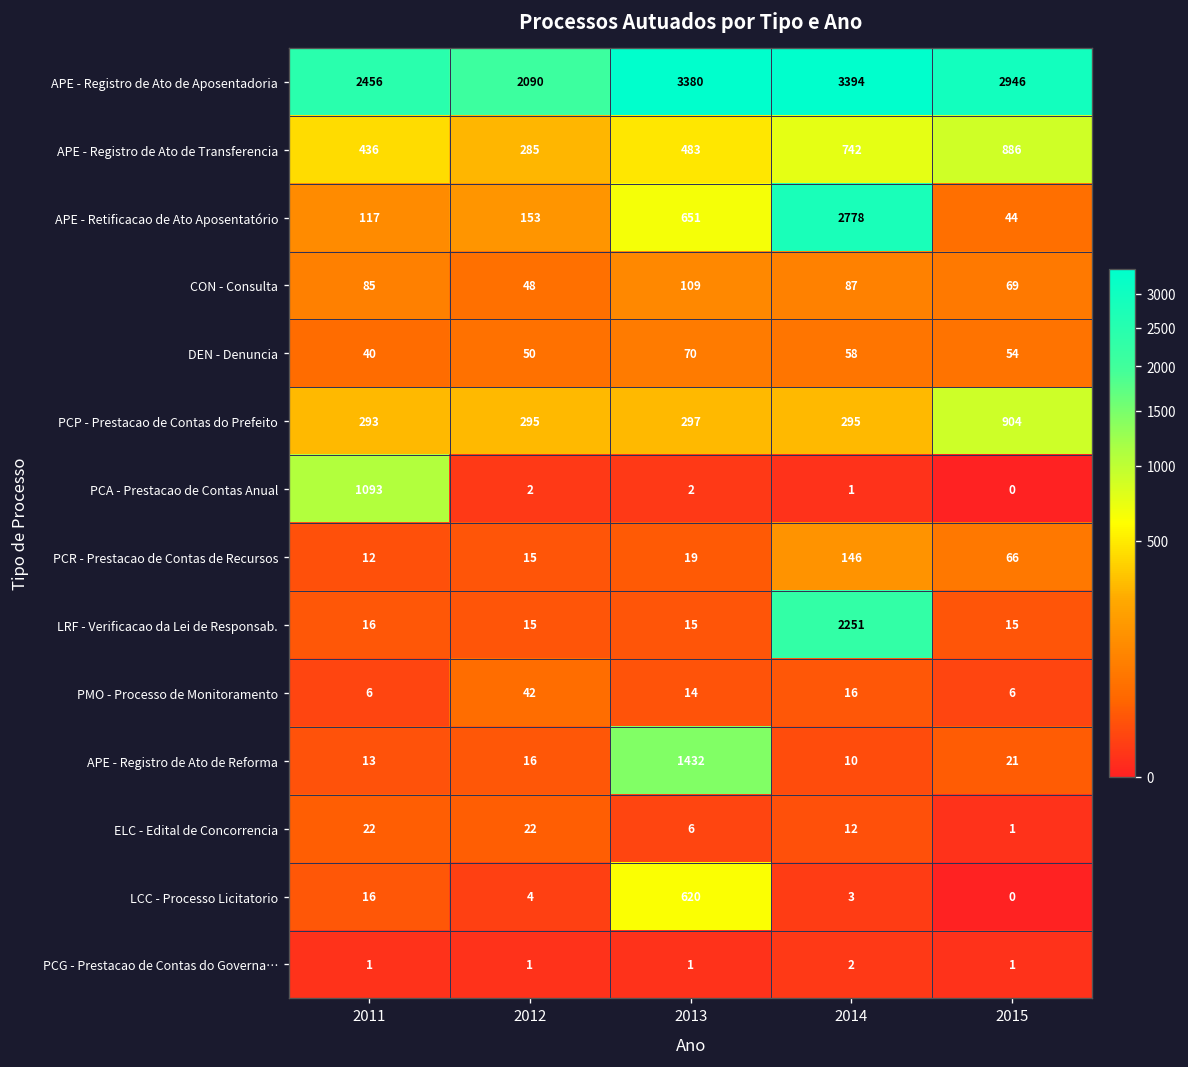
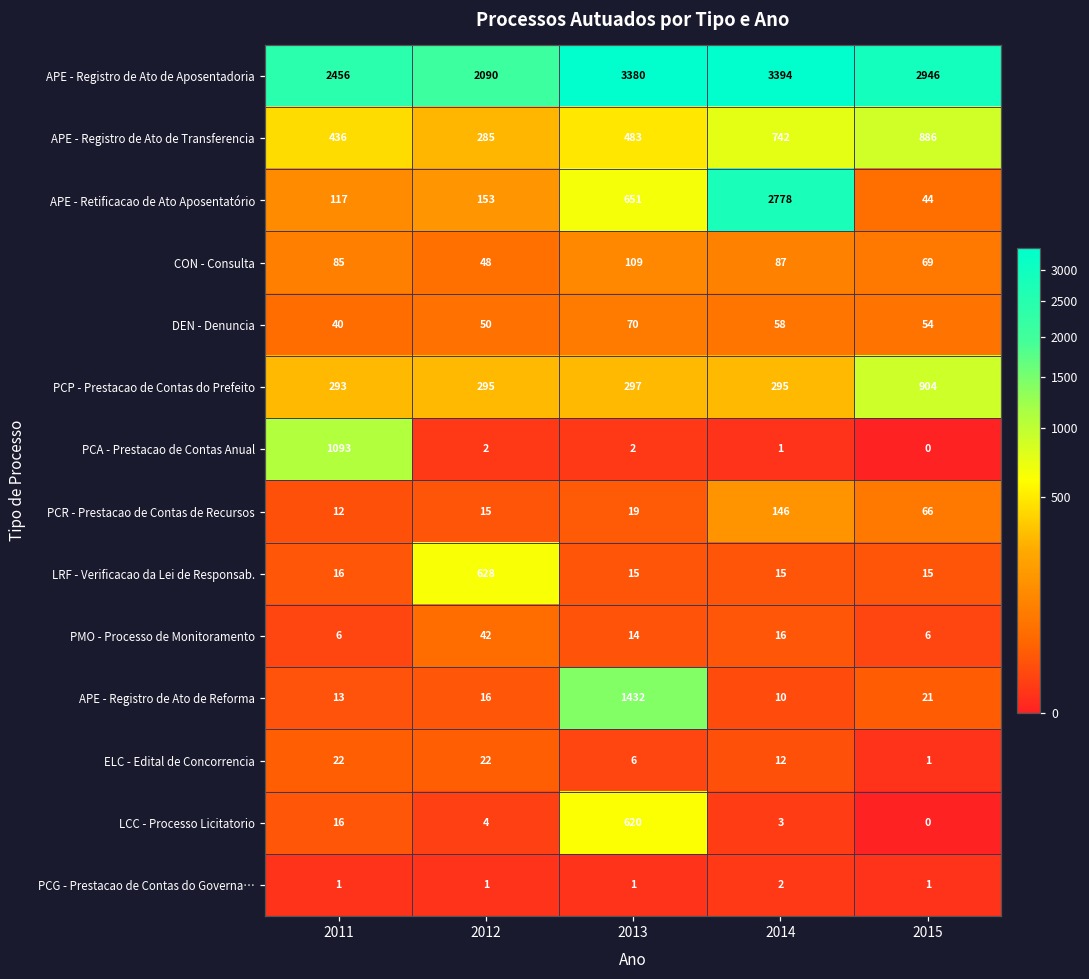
LRF - Verificacao da Lei de Responsab., 2012: 15 -> 628
LRF - Verificacao da Lei de Responsab., 2014: 2251 -> 15
